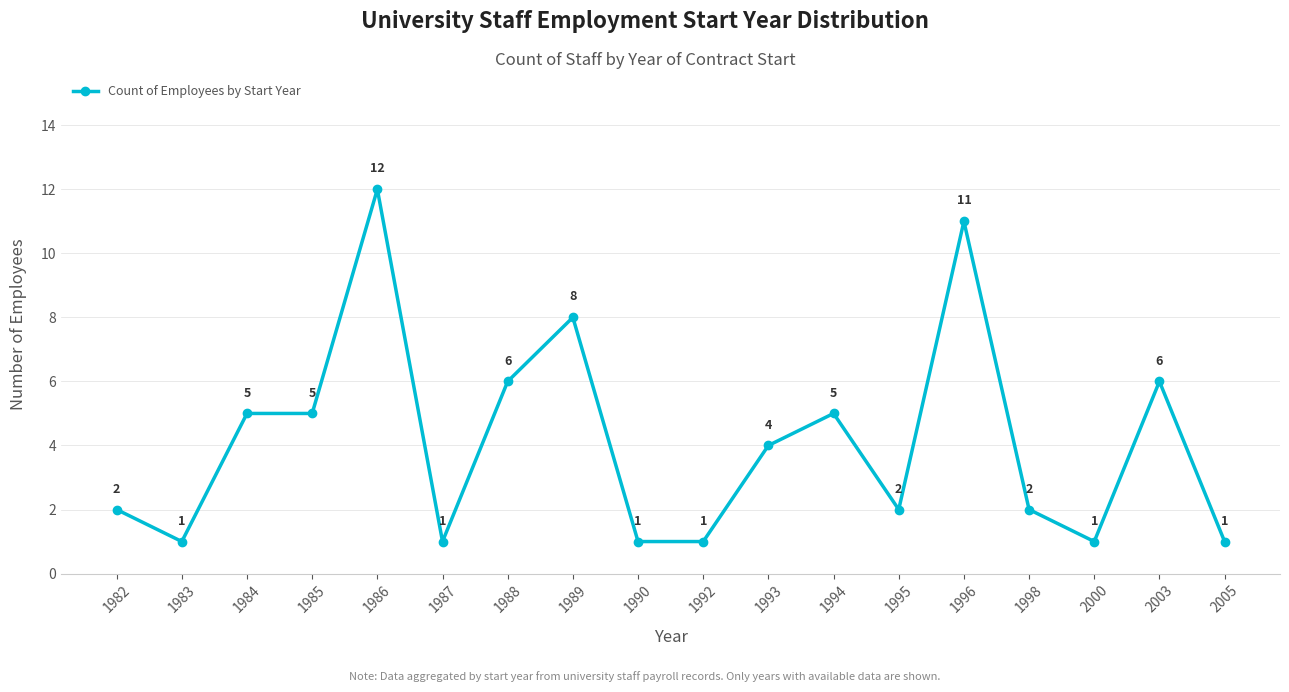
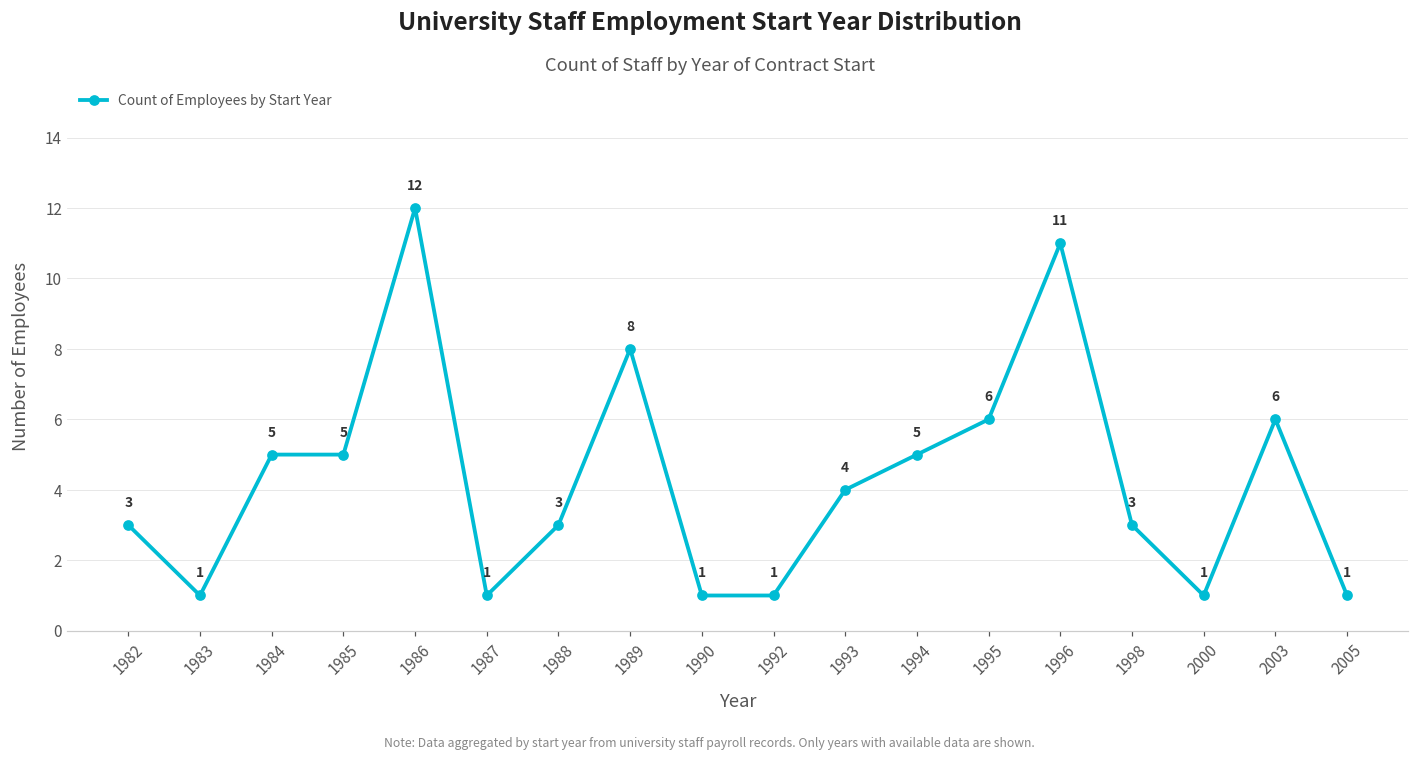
1982: 2 -> 3
1988: 6 -> 3
1995: 2 -> 6
1998: 2 -> 3
